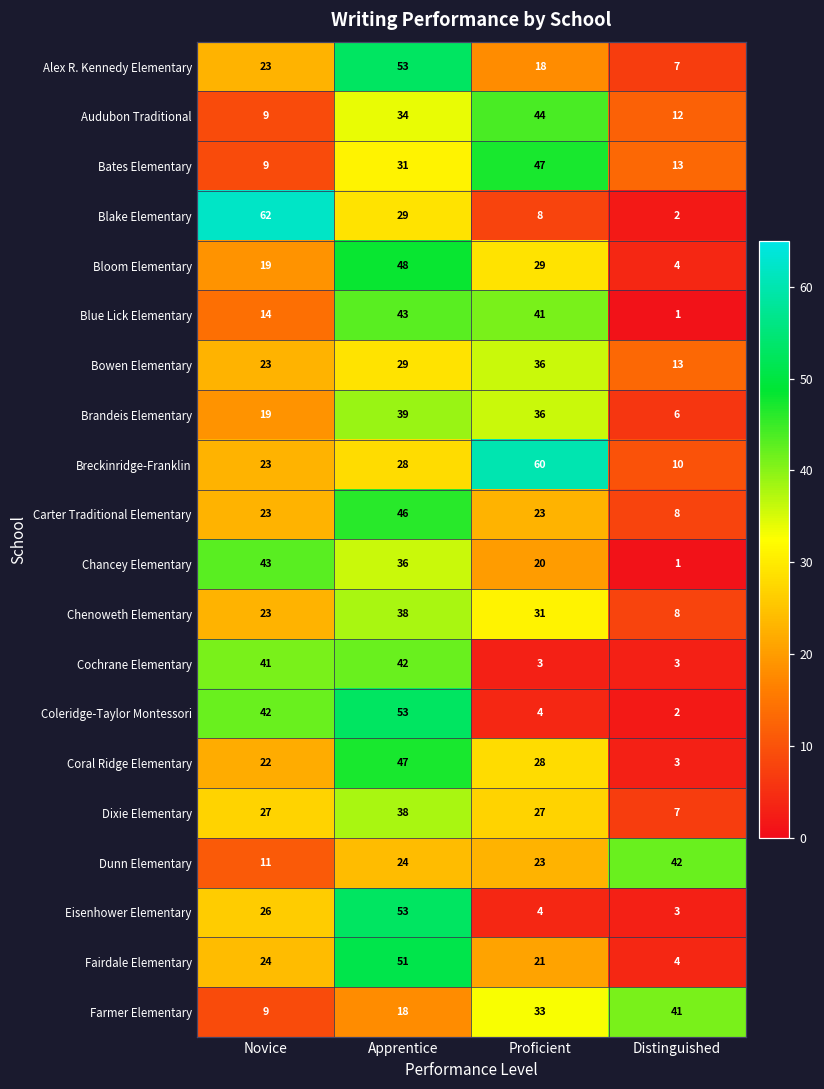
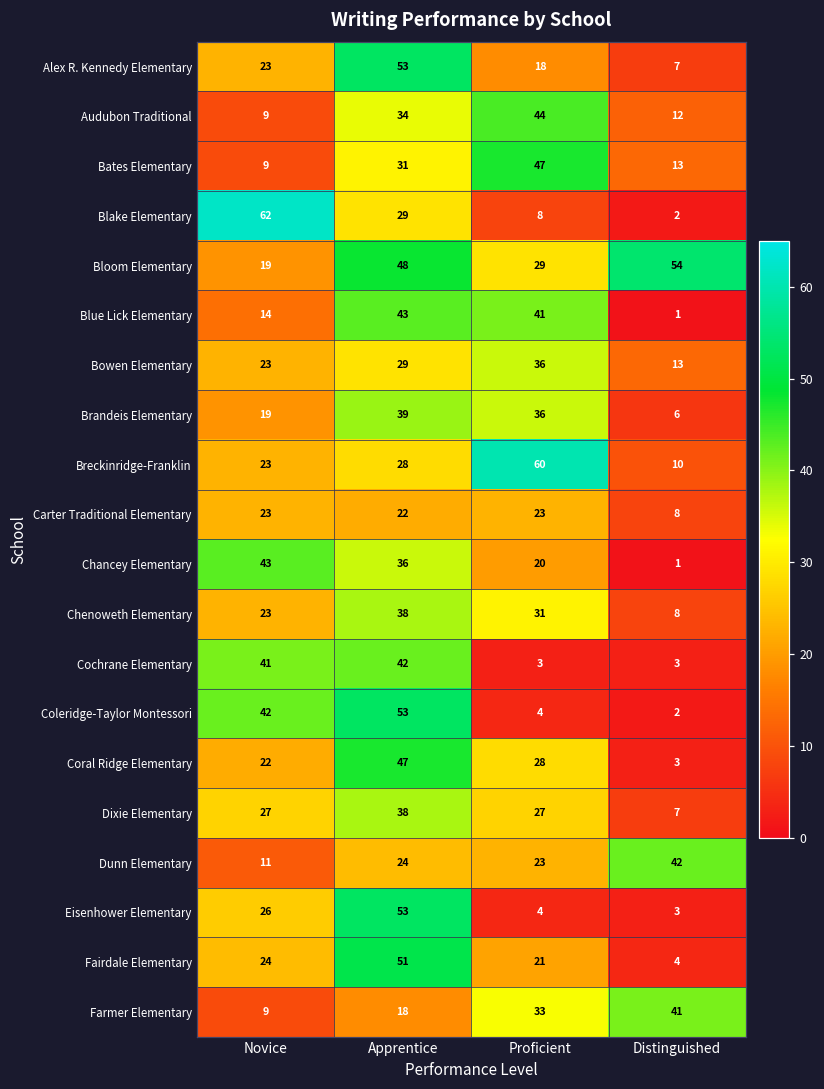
Bloom Elementary, Distinguished: 4 -> 54
Carter Traditional Elementary, Apprentice: 46 -> 22
